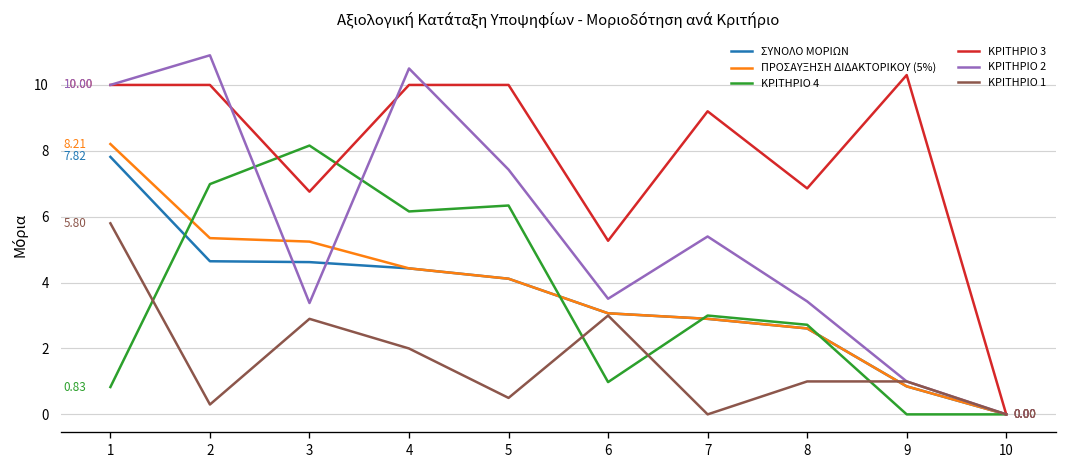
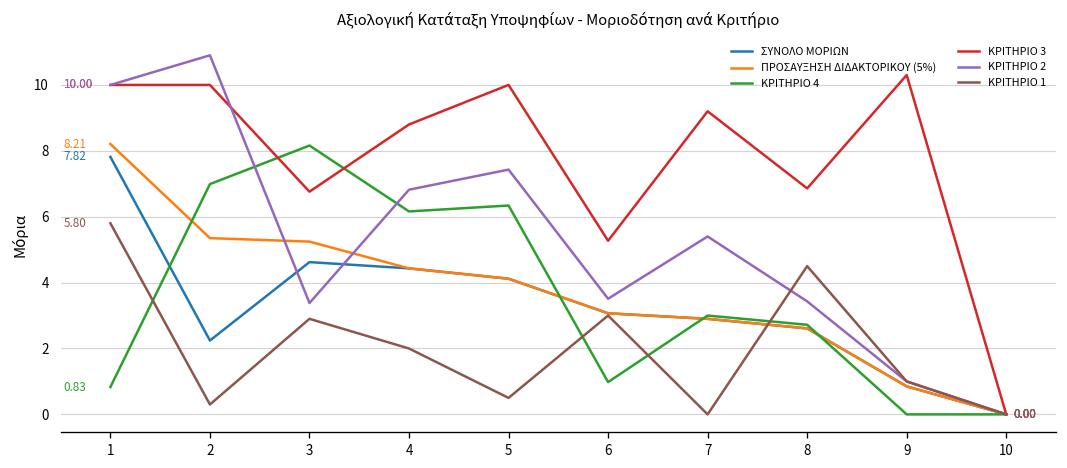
ΣΥΝΟΛΟ ΜΟΡΙΩΝ, 2: 4.6 -> 2.2
ΚΡΙΤΗΡΙΟ 3, 4: 10.0 -> 8.8
ΚΡΙΤΗΡΙΟ 2, 4: 10.5 -> 6.8
ΚΡΙΤΗΡΙΟ 1, 8: 1.0 -> 4.5
